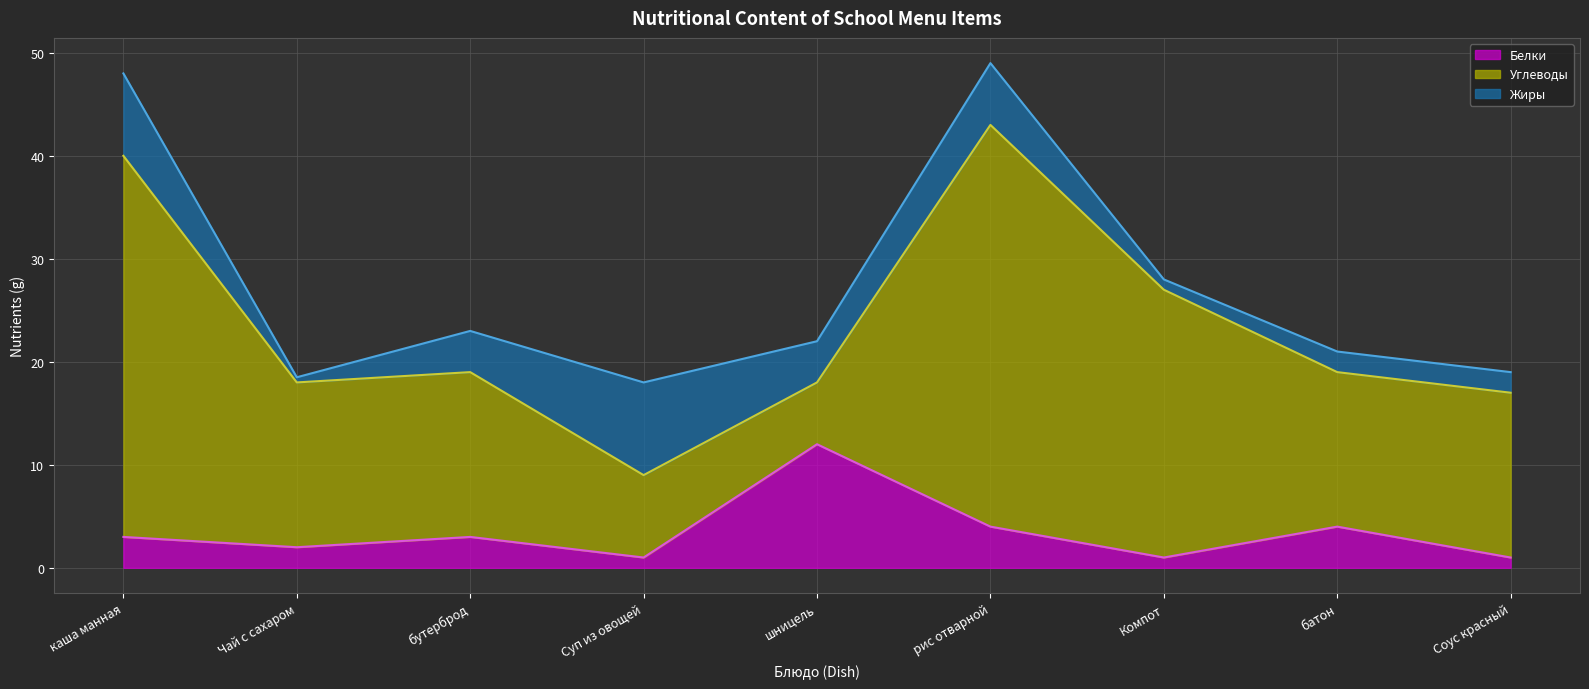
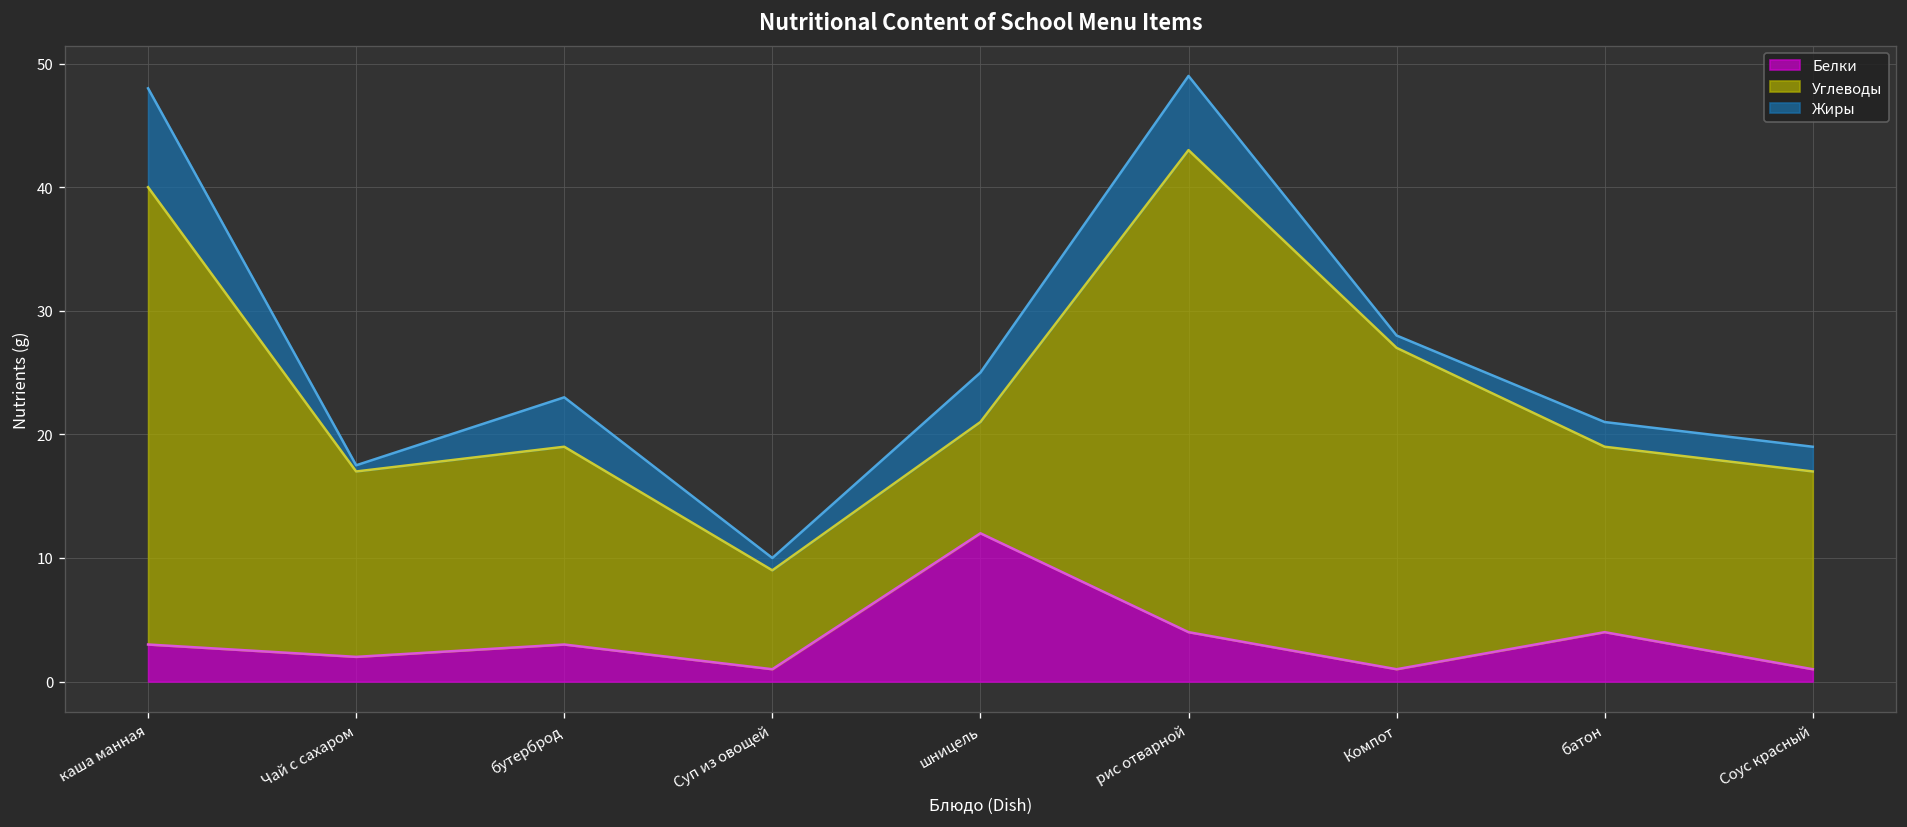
Углеводы, Чай с сахаром: 16 -> 15
Жиры, Суп из овощей: 9 -> 1
Углеводы, шницель: 6 -> 9
